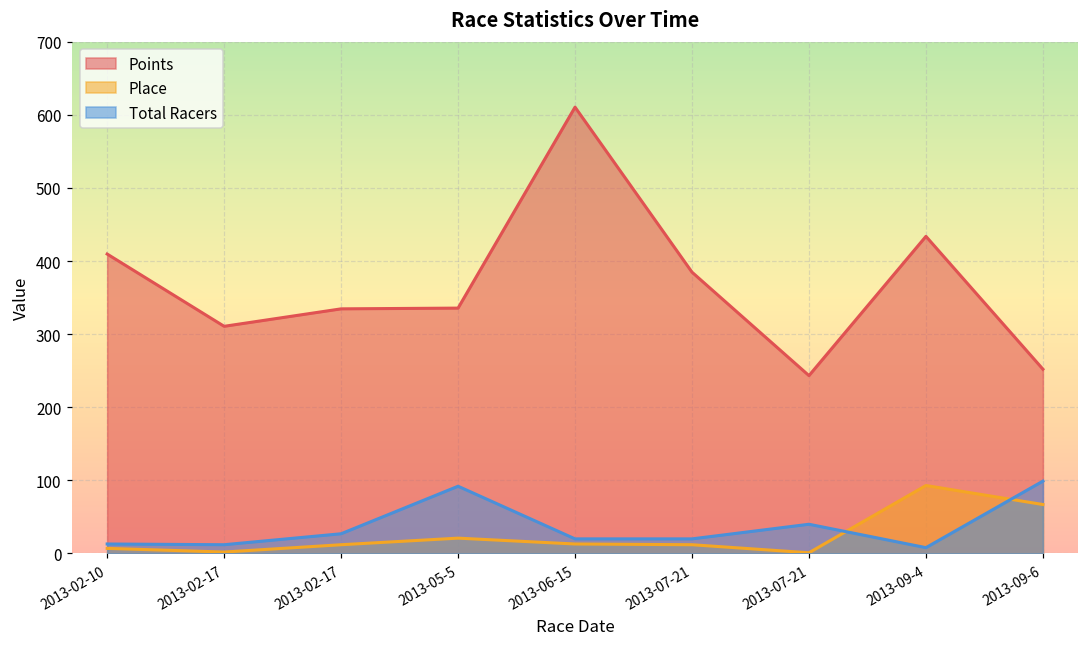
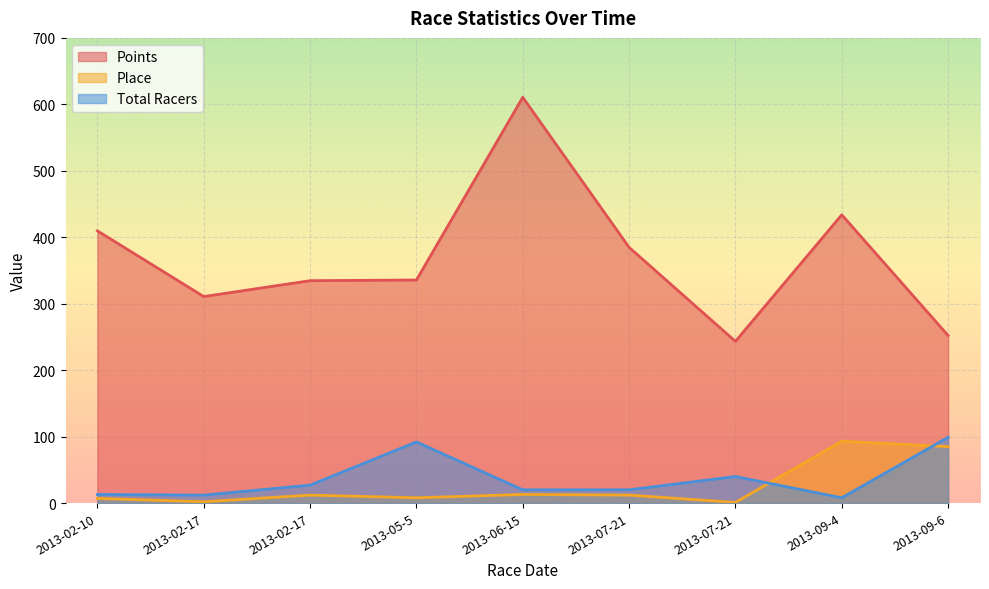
Place, 2013-05-5: 20 -> 10
Place, 2013-09-6: 70 -> 90
